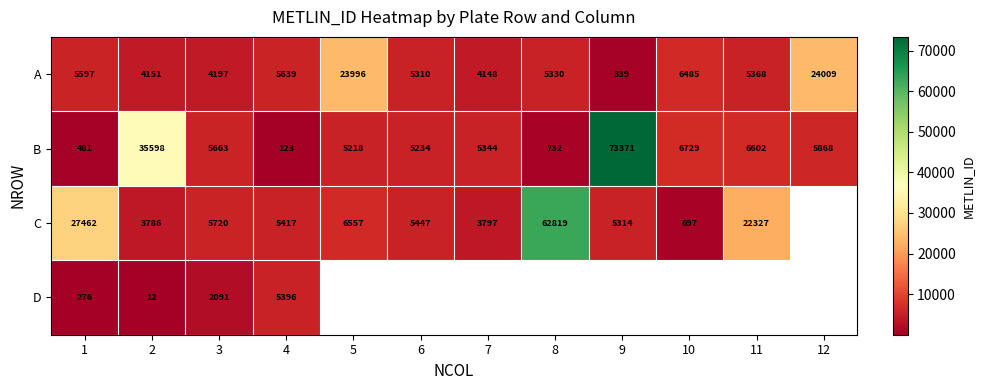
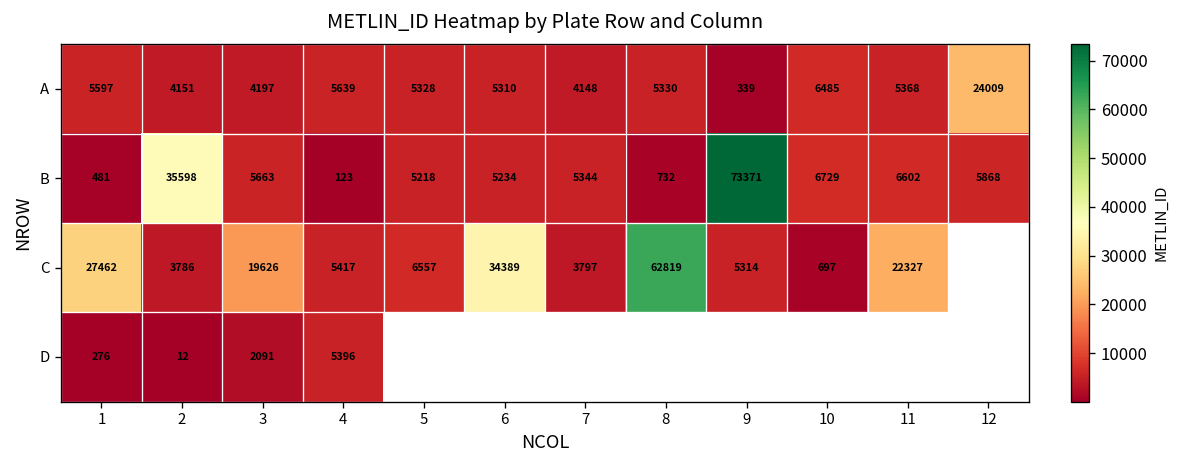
A, 5: 23996 -> 5328
C, 3: 5720 -> 19626
C, 6: 5447 -> 34389
